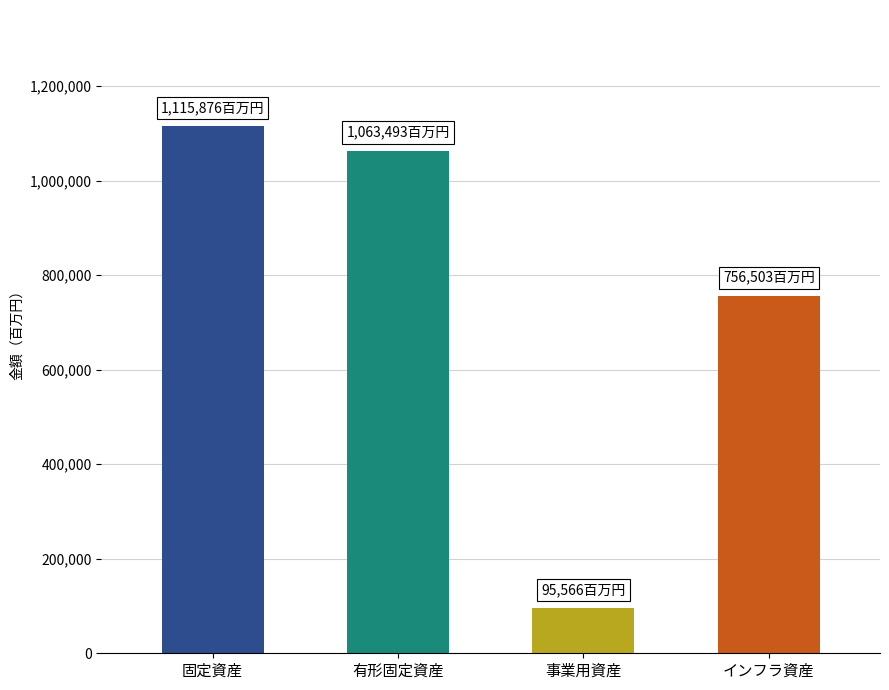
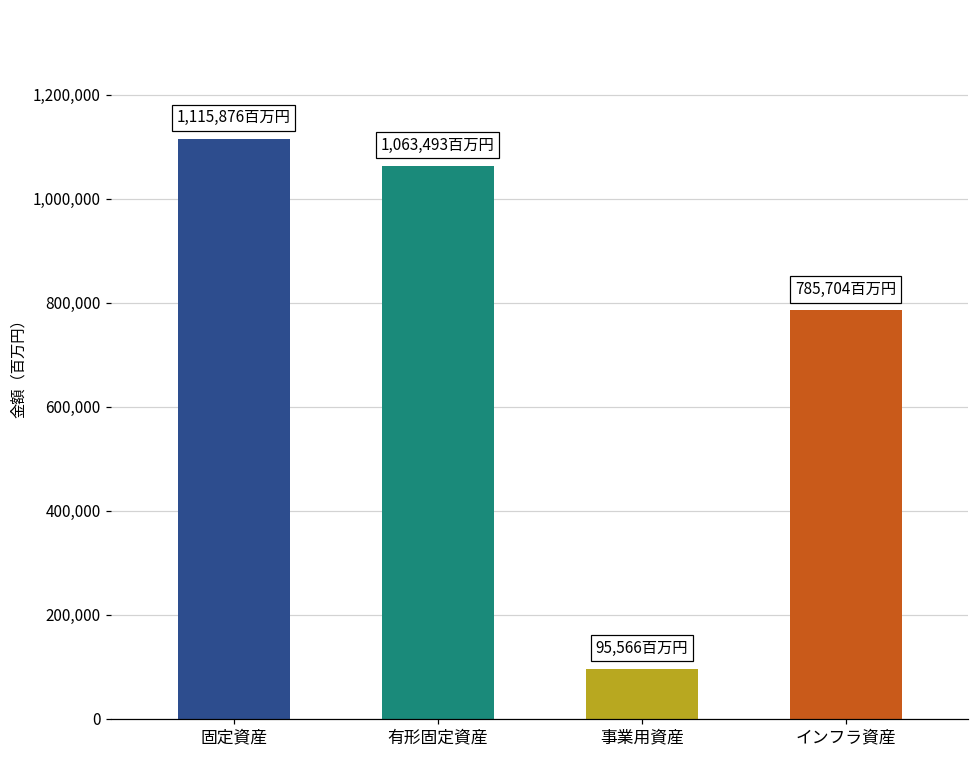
インフラ資産: 756,503 -> 785,704
